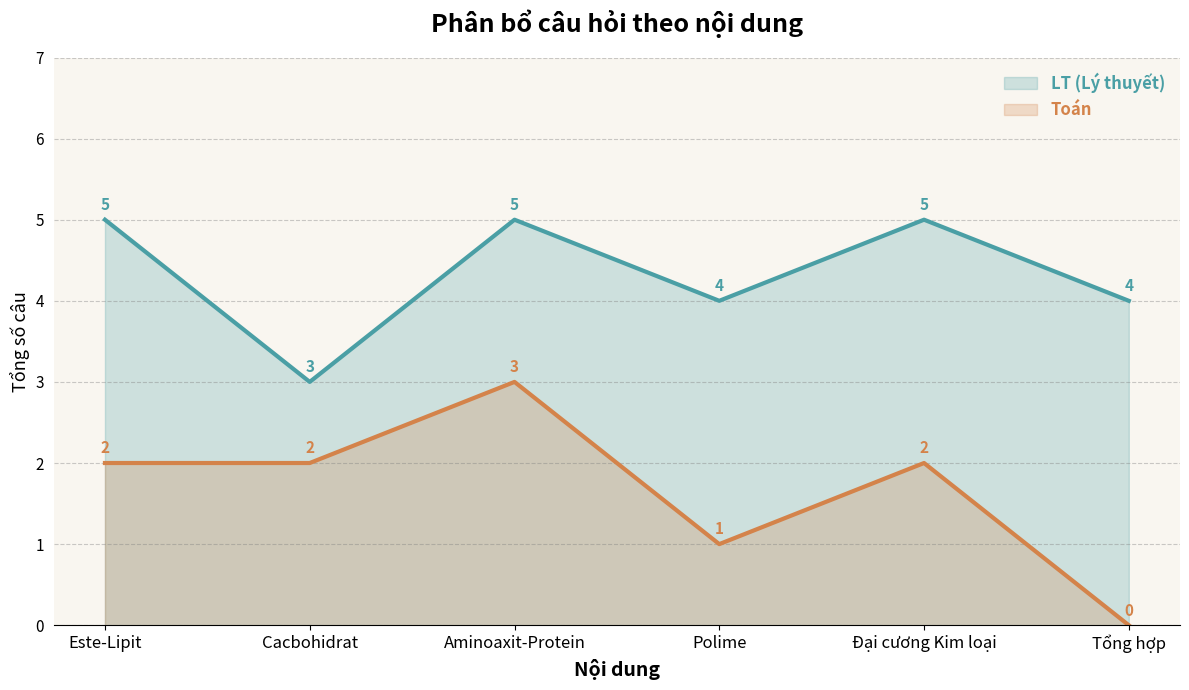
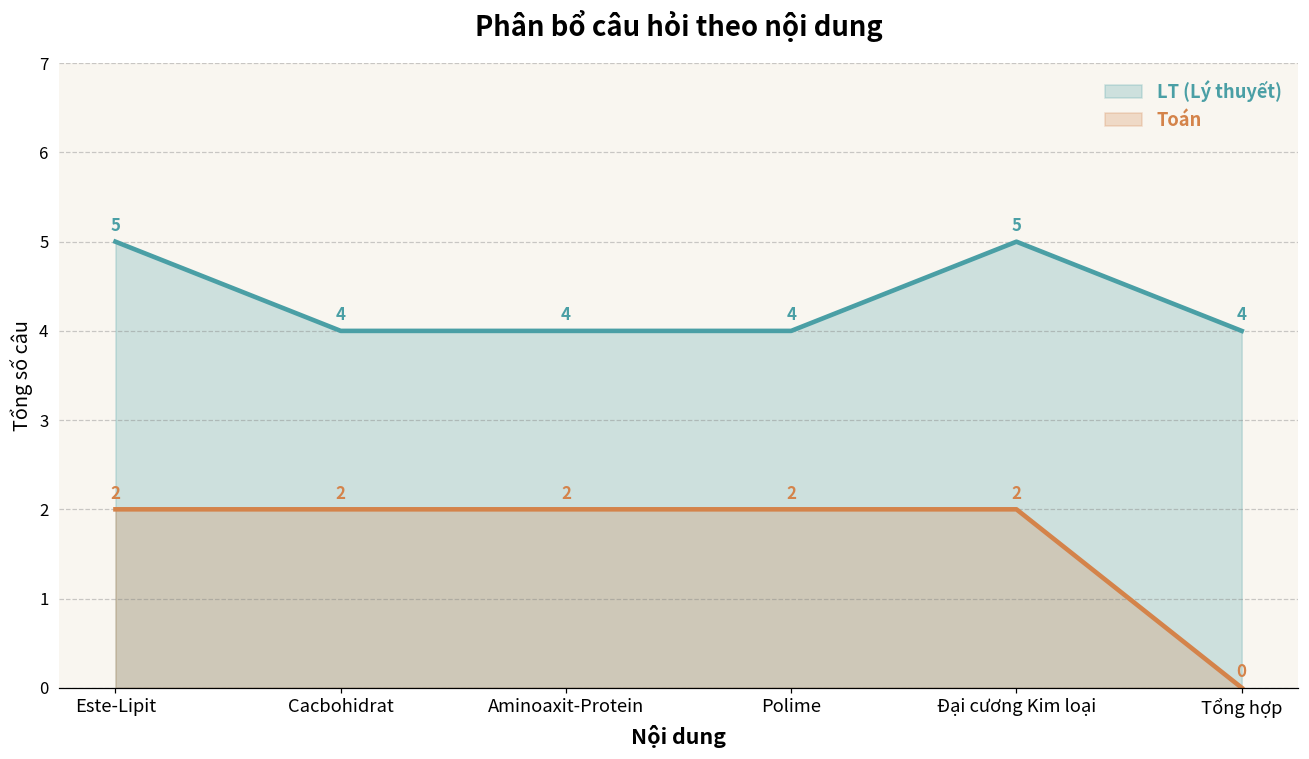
LT (Lý thuyết), Cacbohidrat: 3 -> 4
LT (Lý thuyết), Aminoaxit-Protein: 5 -> 4
Toán, Aminoaxit-Protein: 3 -> 2
Toán, Polime: 1 -> 2
